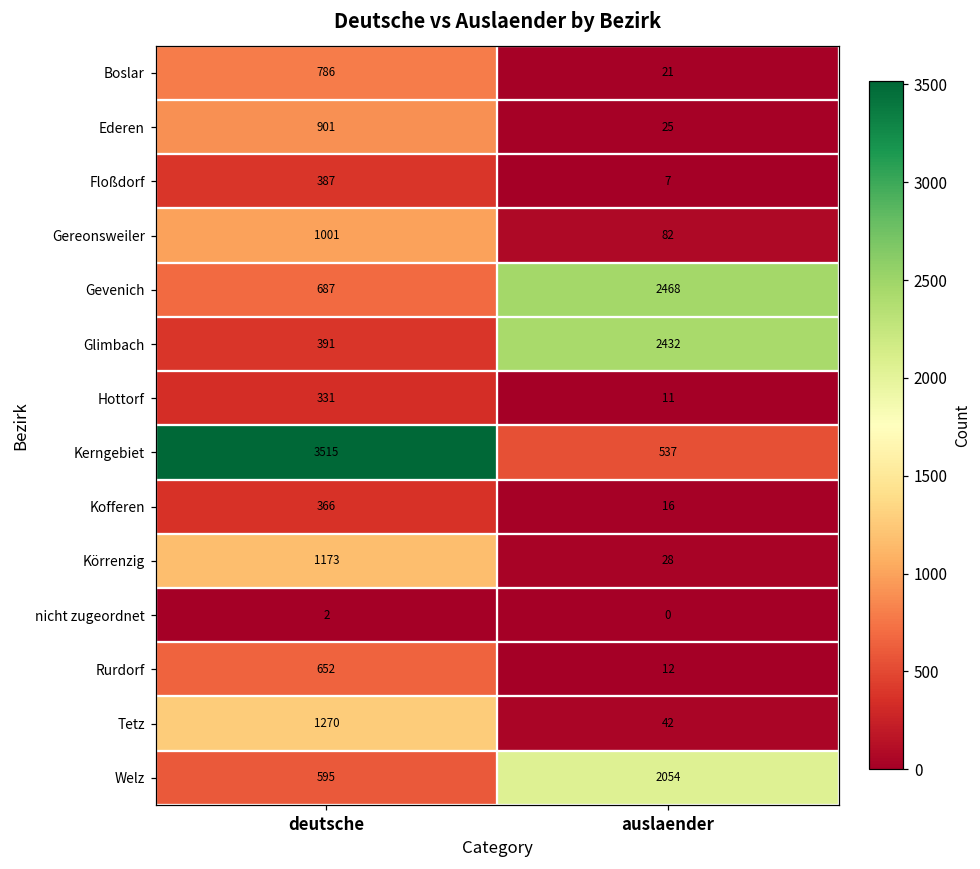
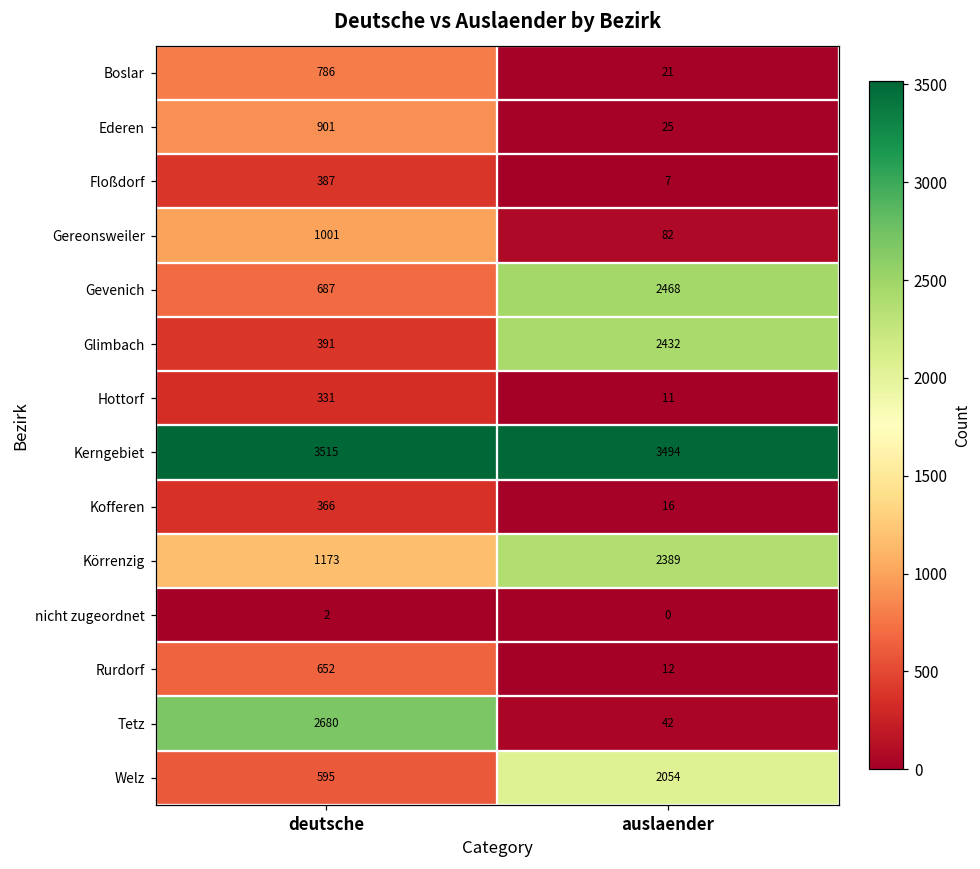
Kerngebiet, auslaender: 537 -> 3494
Körrenzig, auslaender: 28 -> 2389
Tetz, deutsche: 1270 -> 2680
